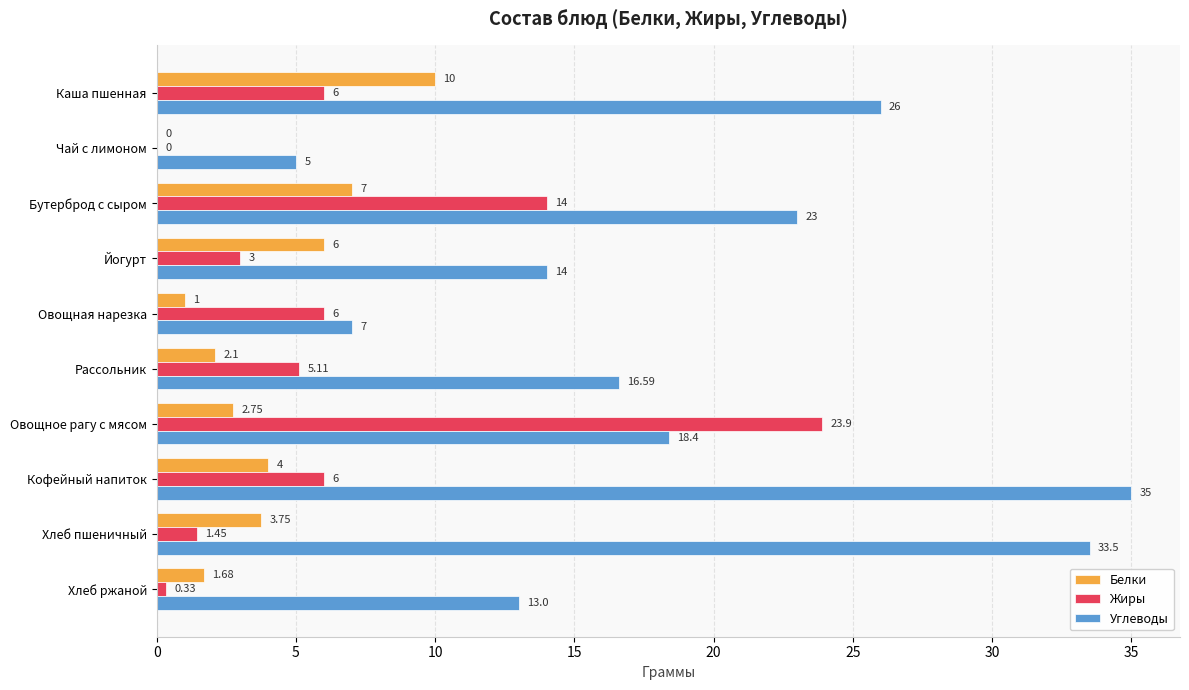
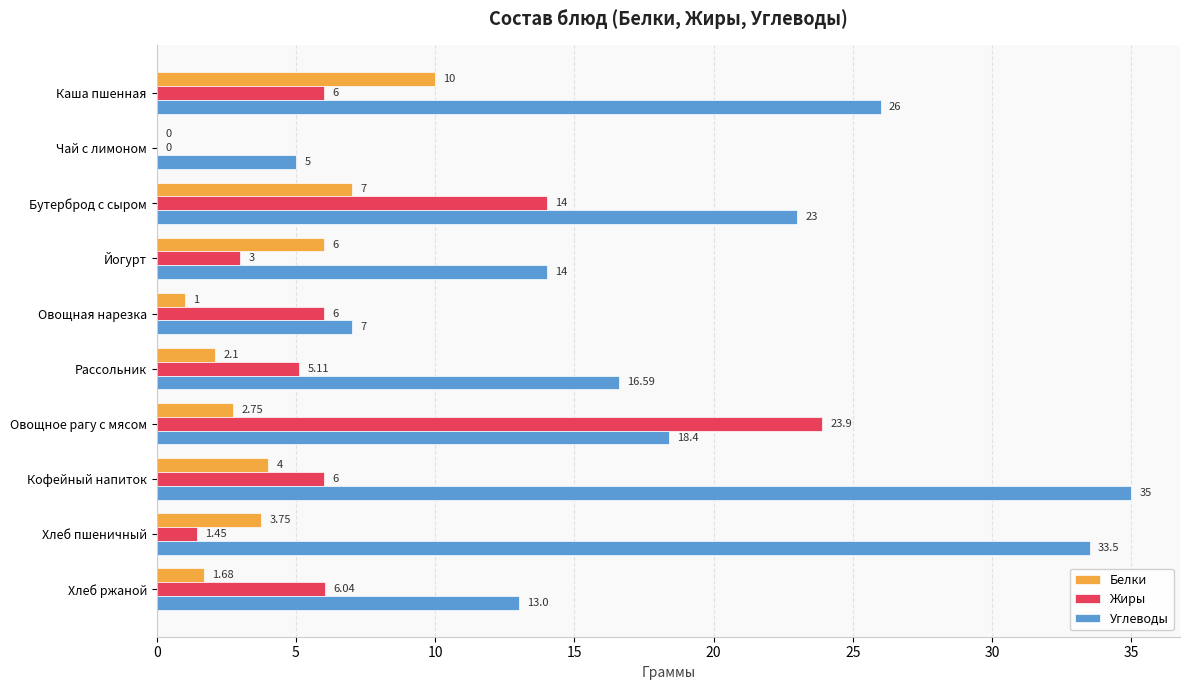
Жиры, Хлеб ржаной: 0.33 -> 6.04
